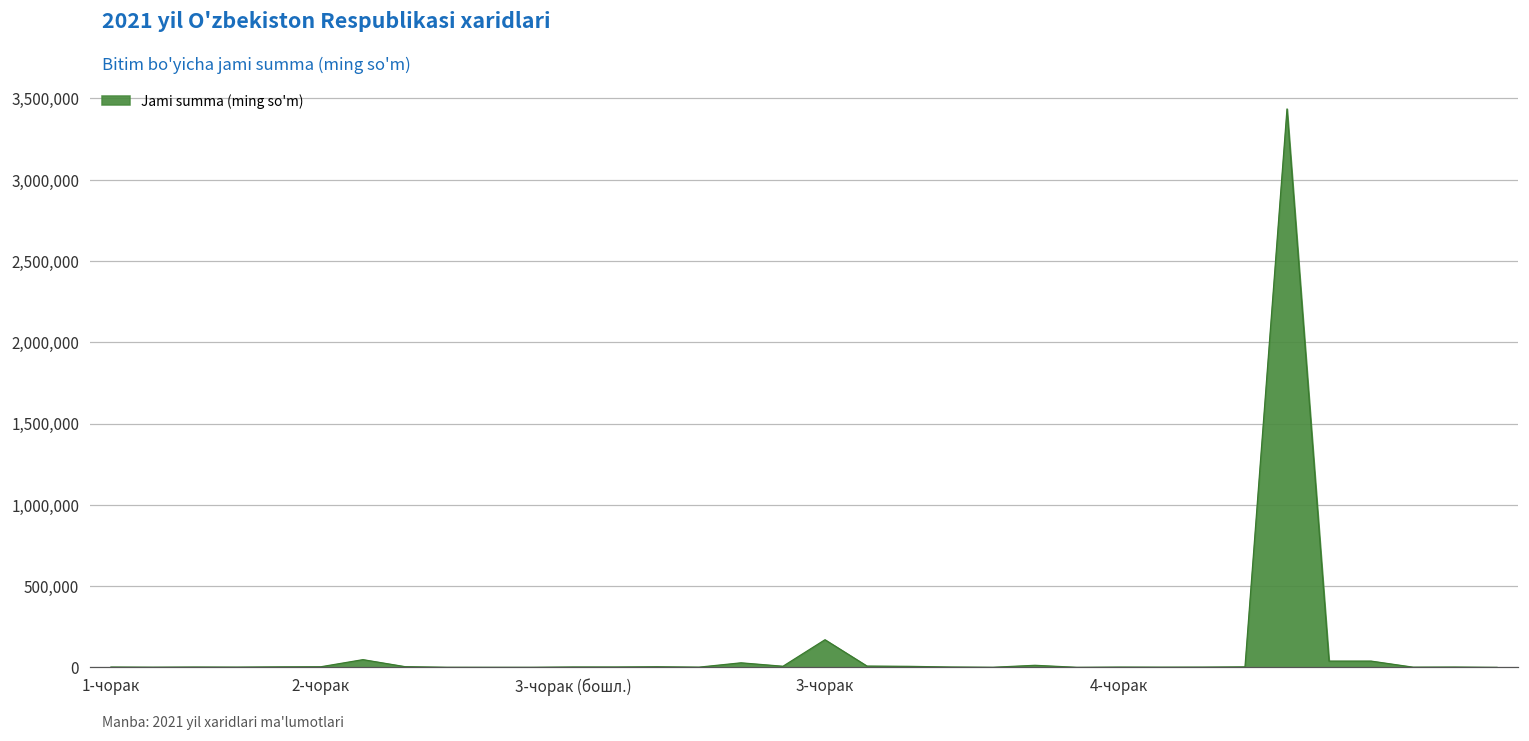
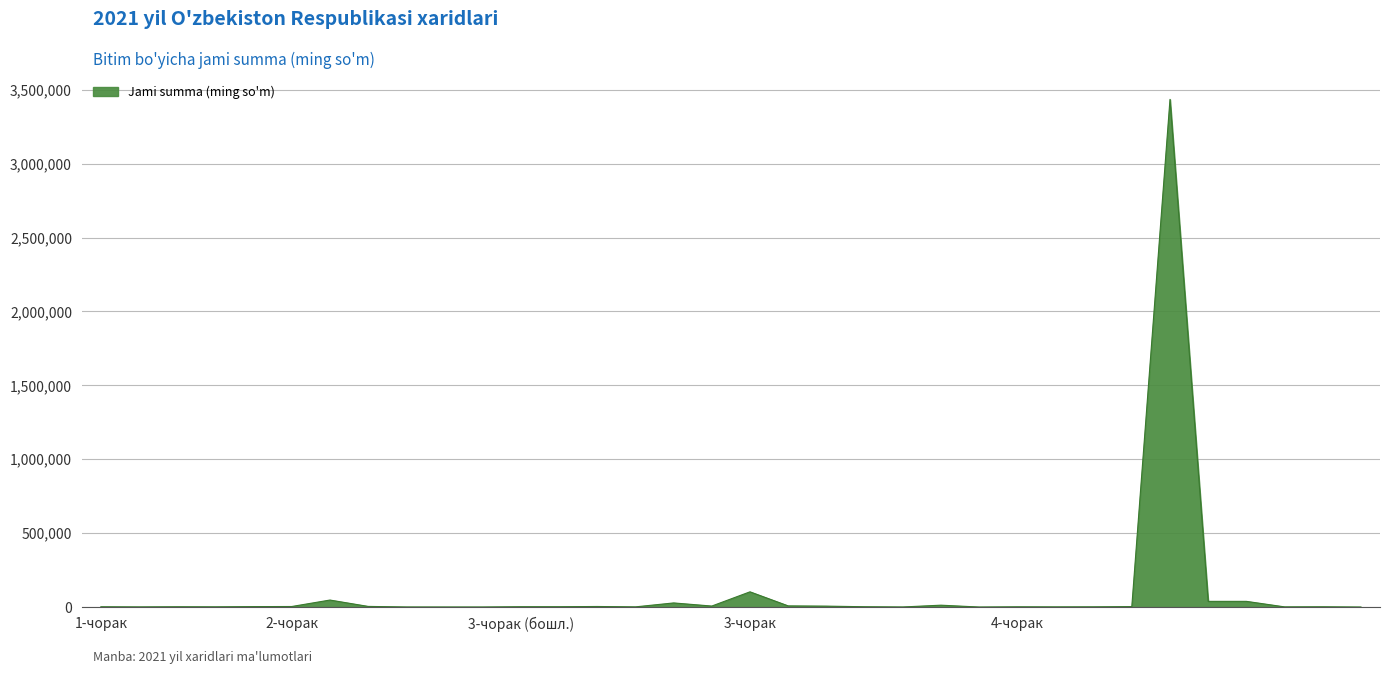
3-чорак: 170,000 -> 100,000
